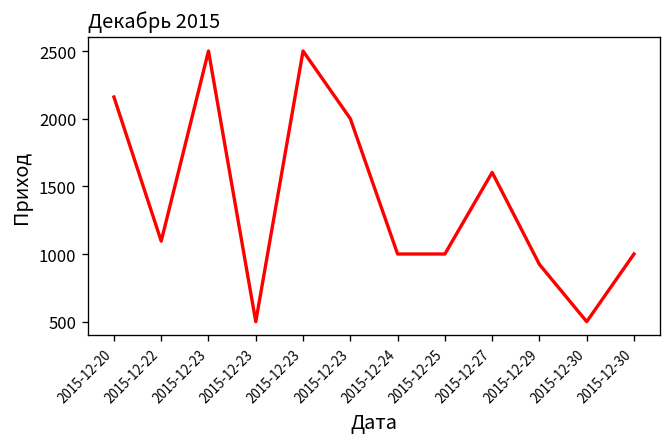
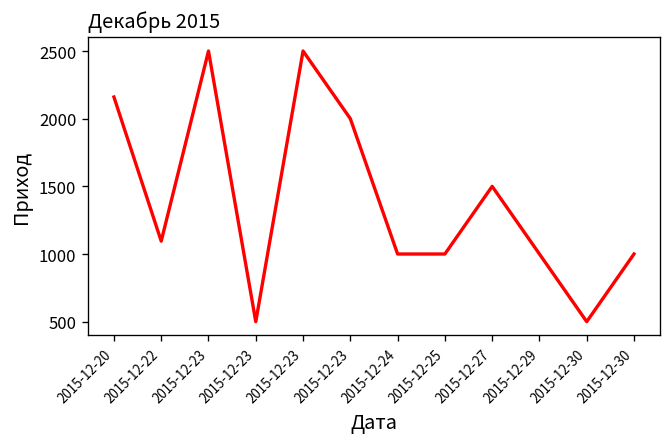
2015-12-27: 1600 -> 1500
2015-12-29: 920 -> 1000
